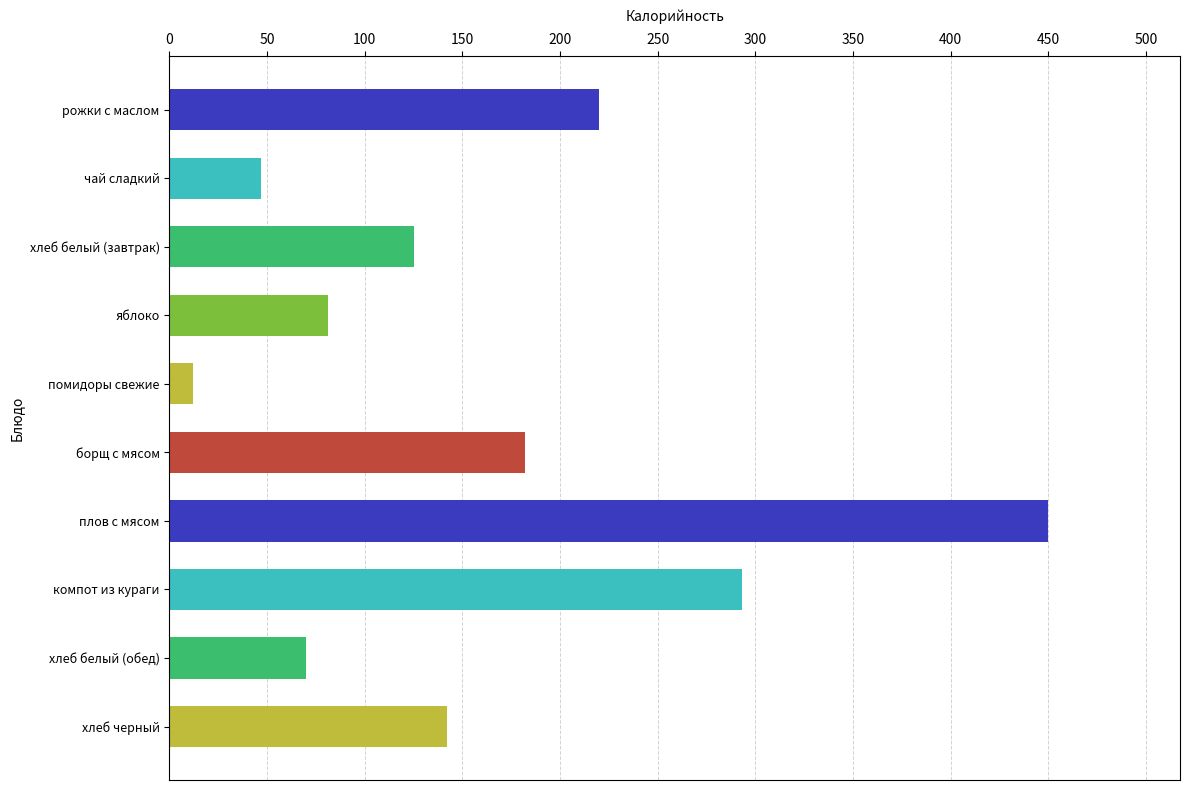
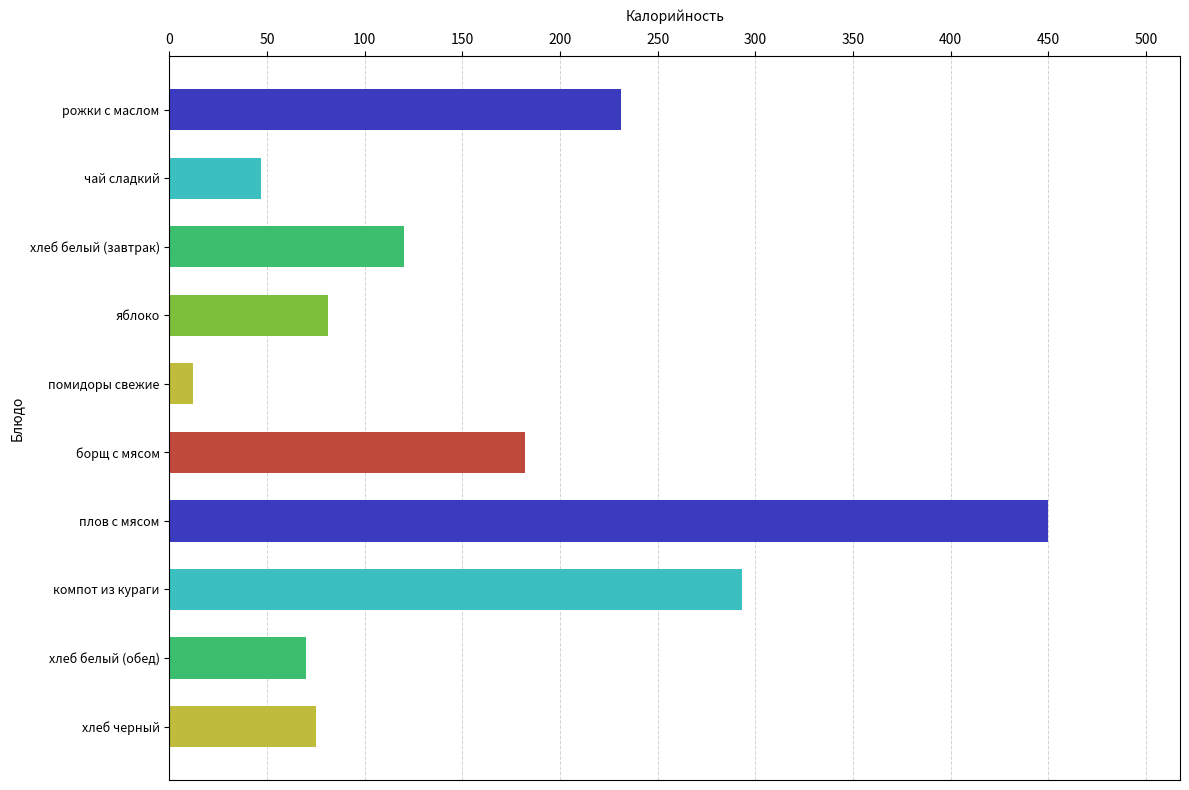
рожки с маслом: 220 -> 231
хлеб белый (завтрак): 125 -> 120
хлеб черный: 142 -> 75
